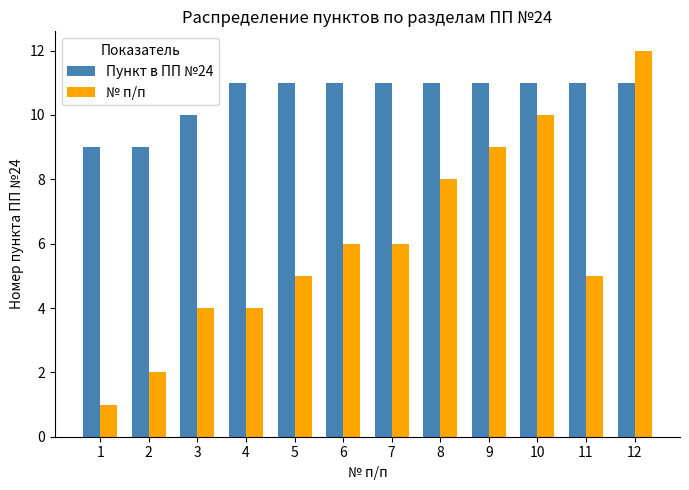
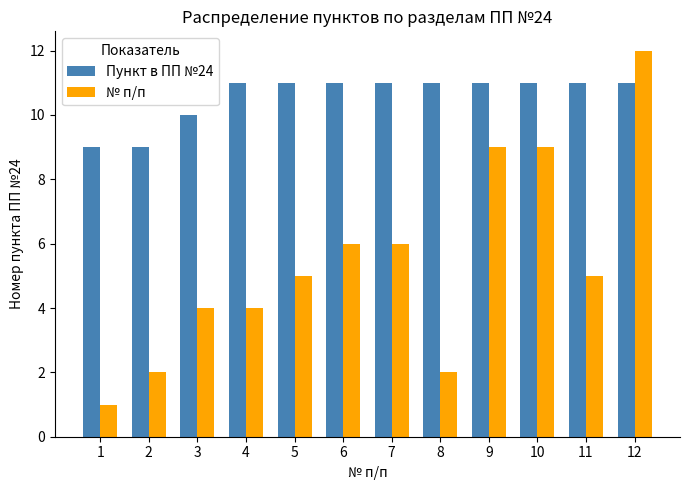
№ п/п, 8: 8 -> 2
№ п/п, 10: 10 -> 9
